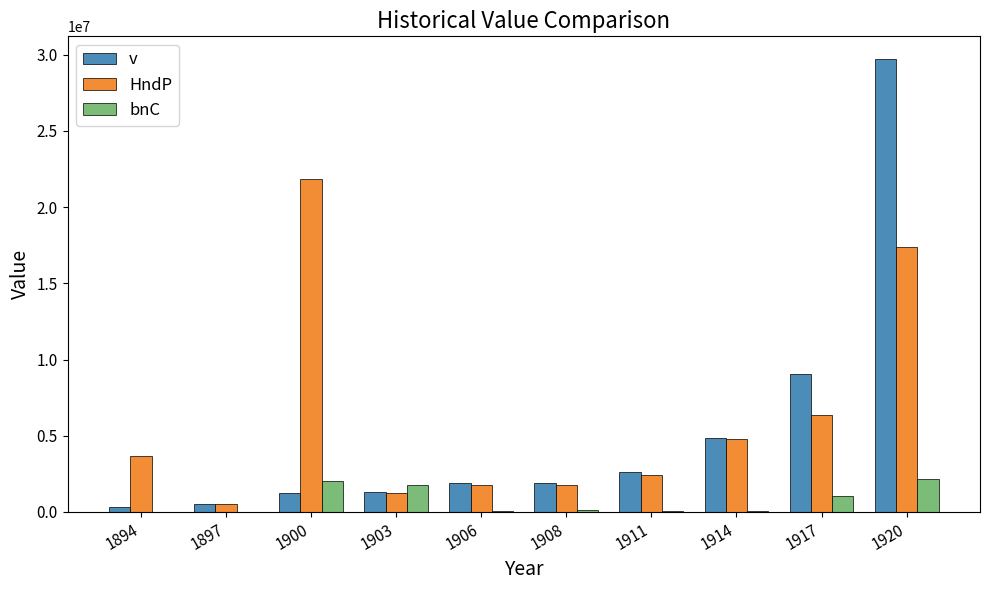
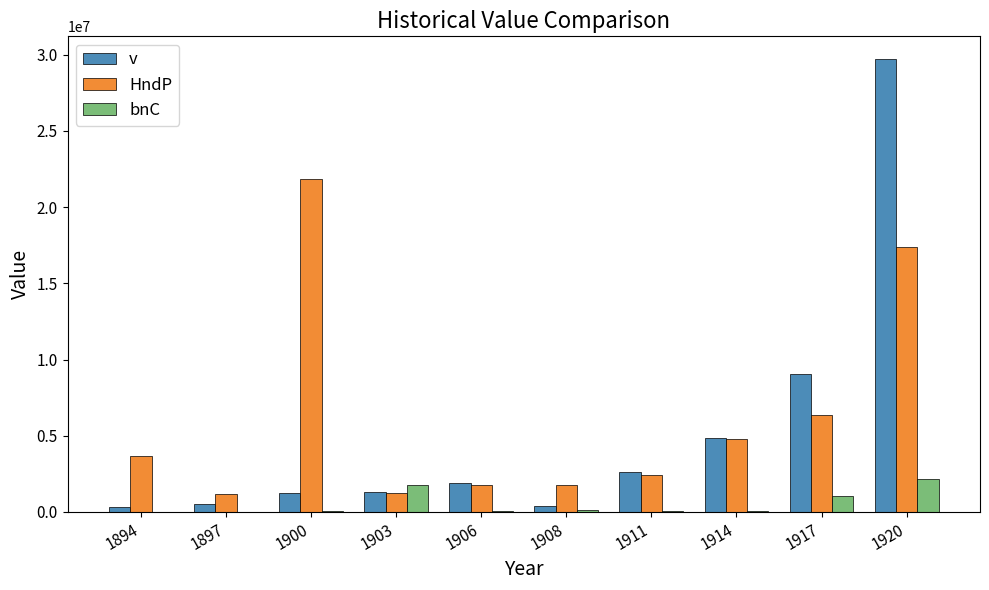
HndP, 1897: 500000 -> 1200000
bnC, 1900: 2000000 -> 0
v, 1908: 1900000 -> 400000
